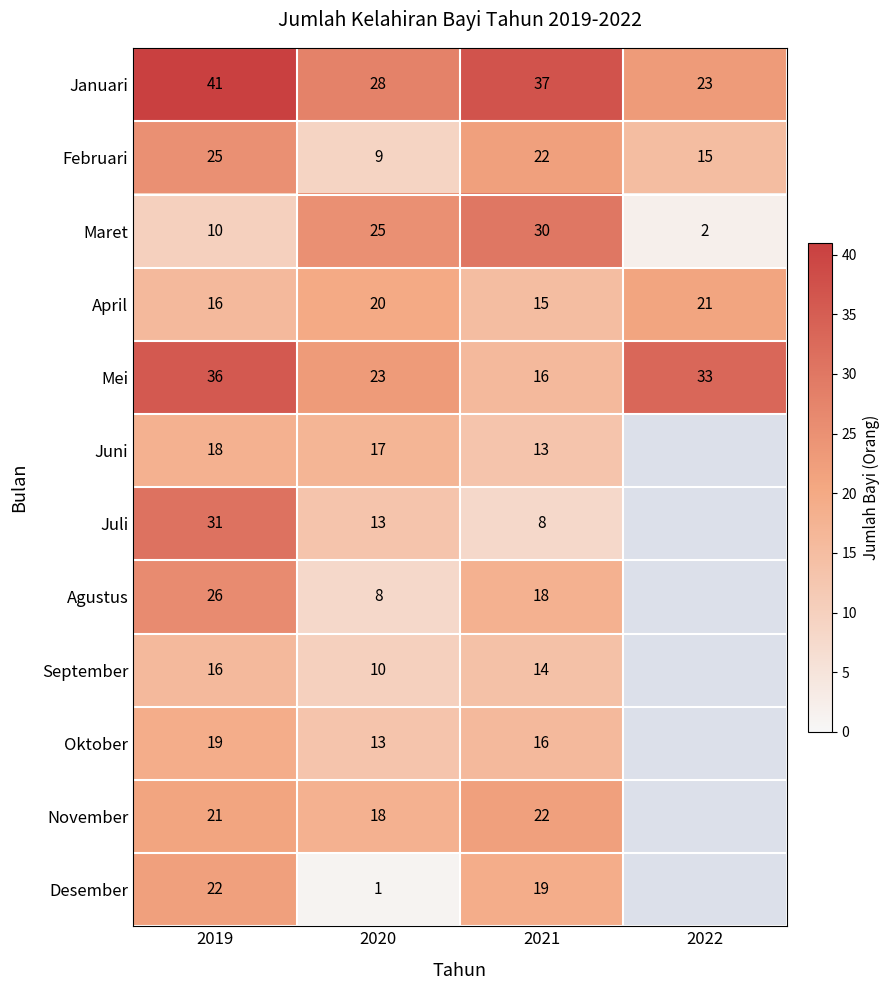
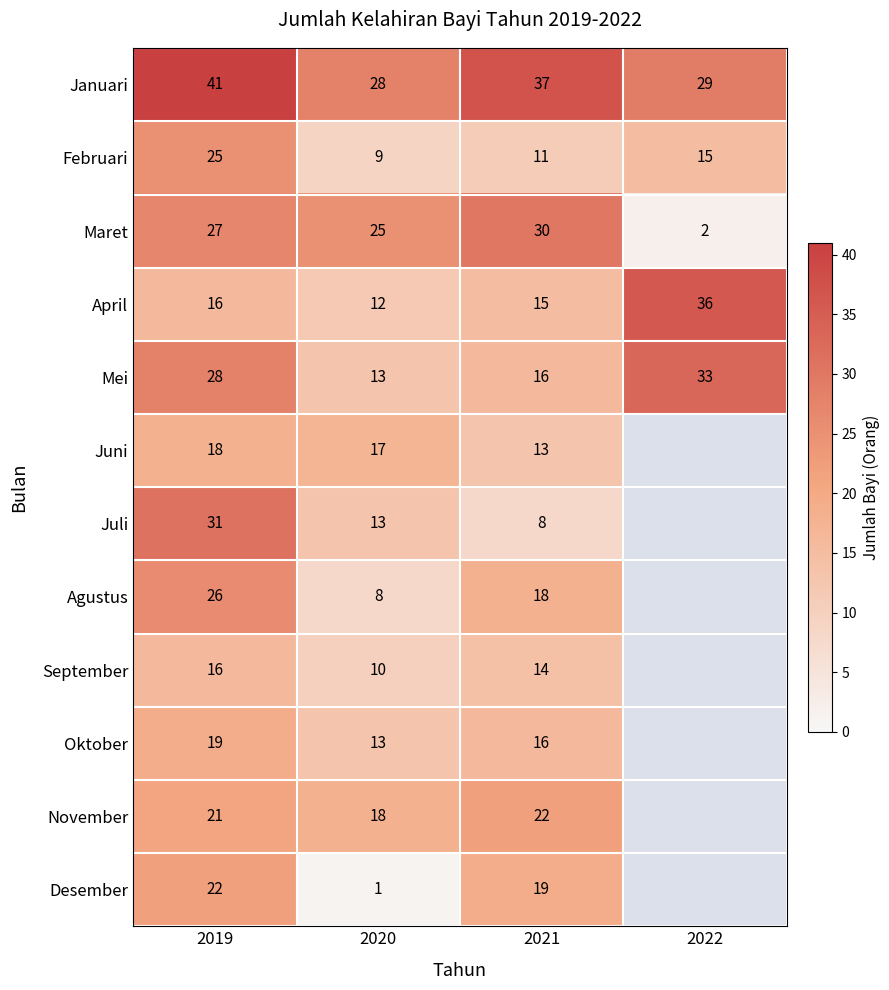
Januari, 2022: 23 -> 29
Februari, 2021: 22 -> 11
Maret, 2019: 10 -> 27
April, 2020: 20 -> 12
April, 2022: 21 -> 36
Mei, 2019: 36 -> 28
Mei, 2020: 23 -> 13
